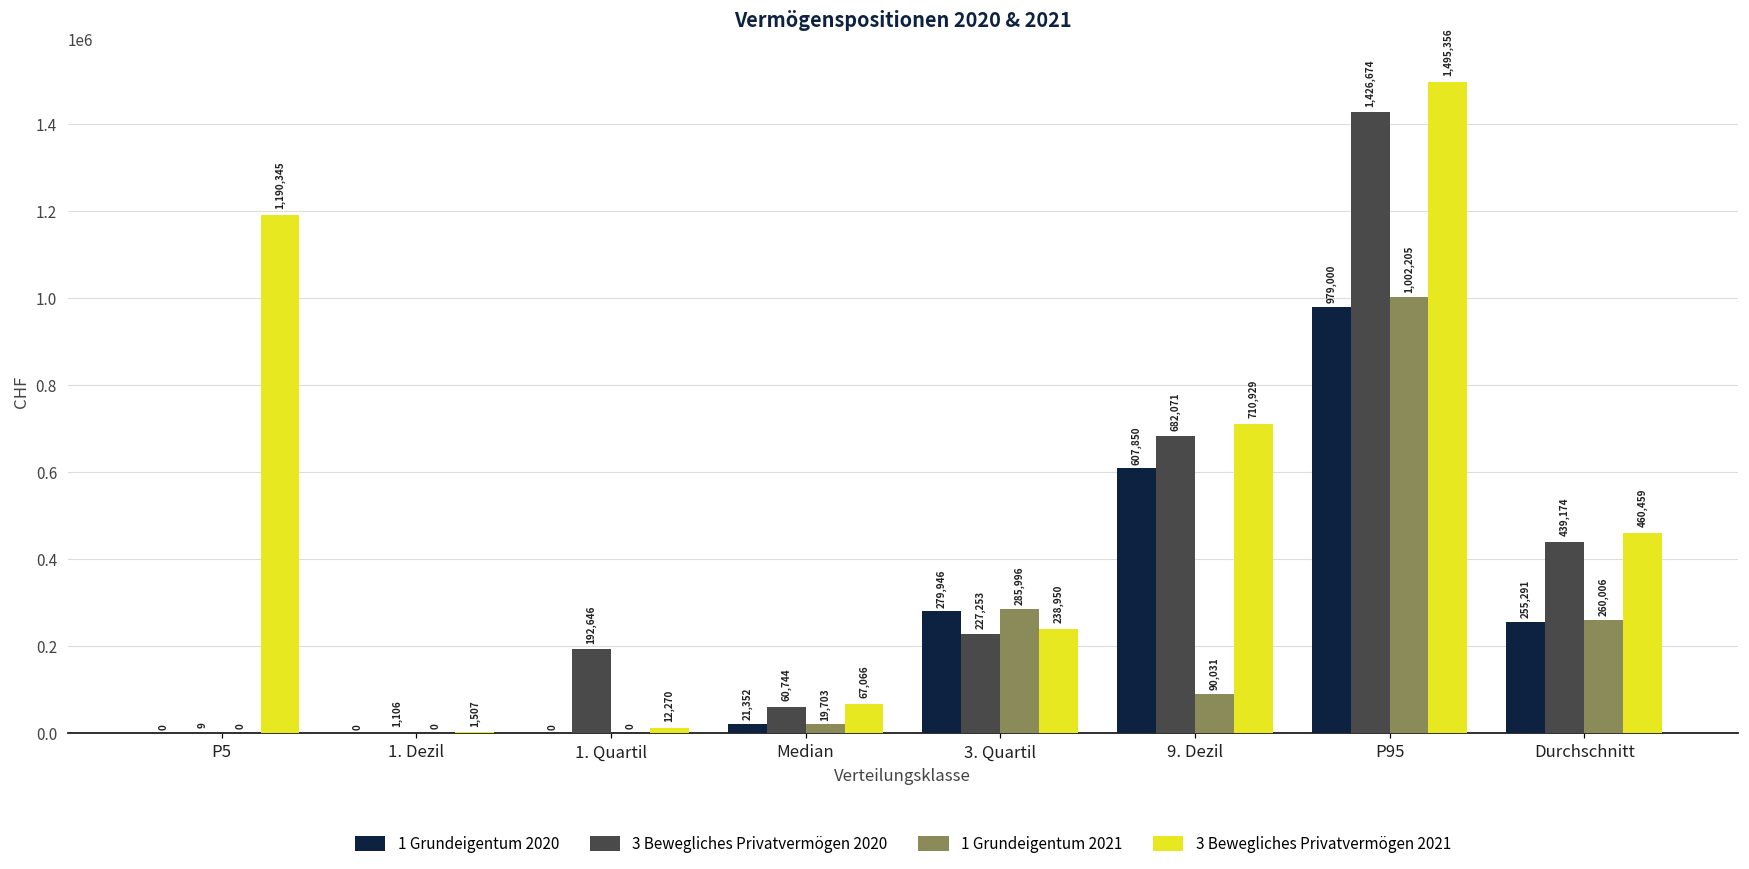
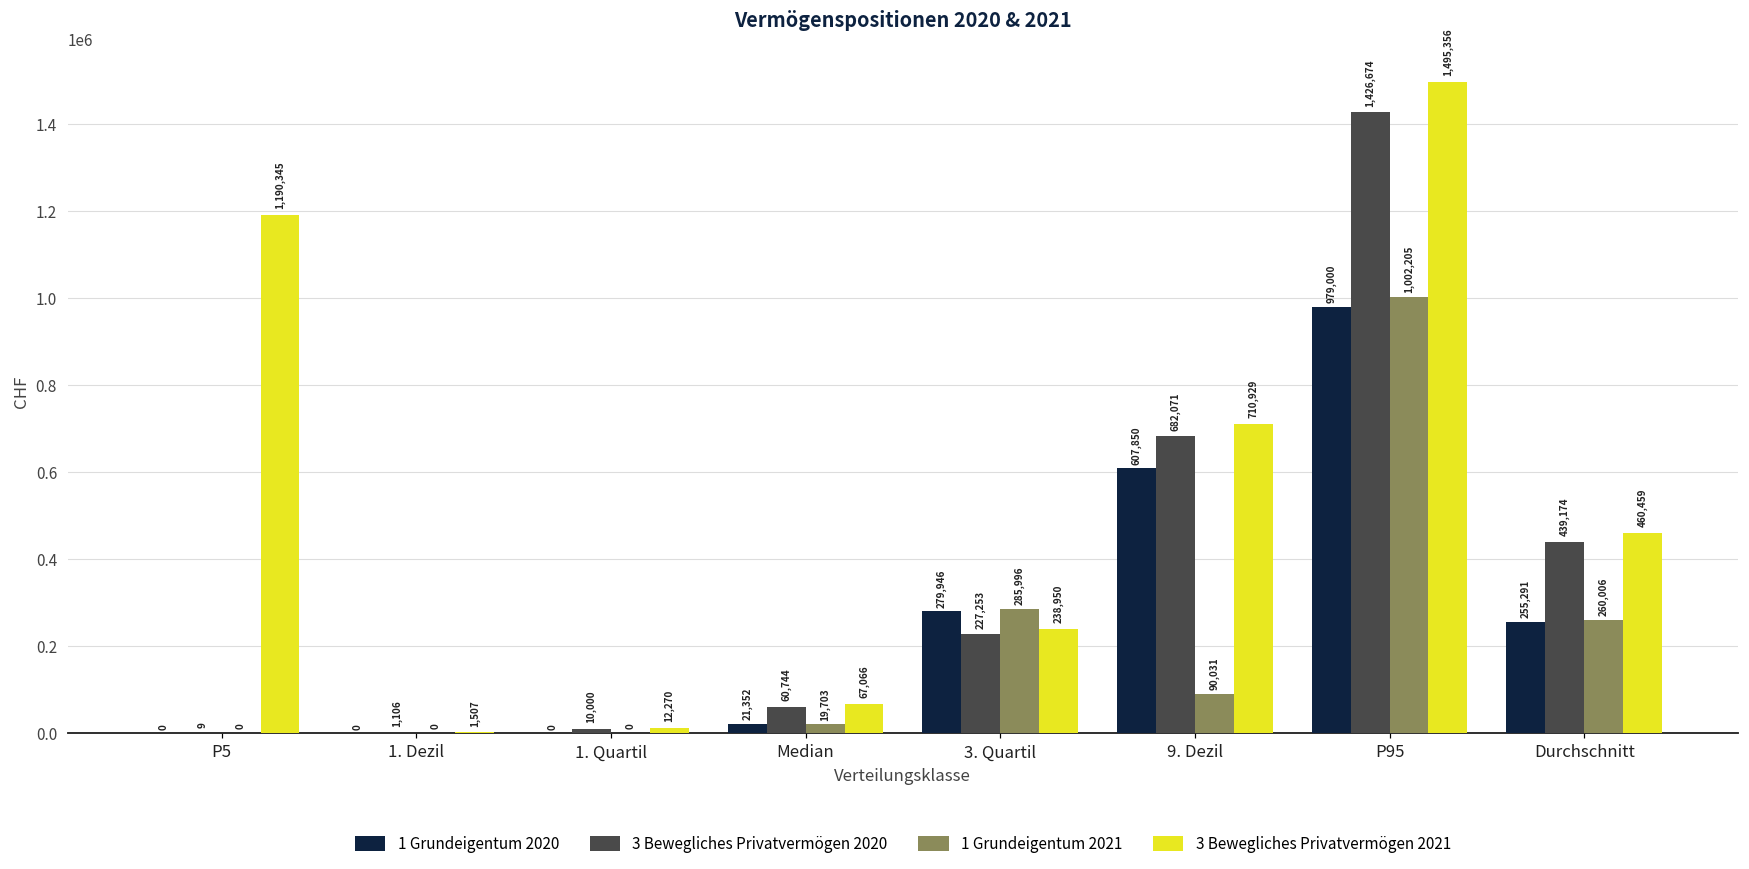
3 Bewegliches Privatvermögen 2020, 1. Quartil: 192,646 -> 10,000
